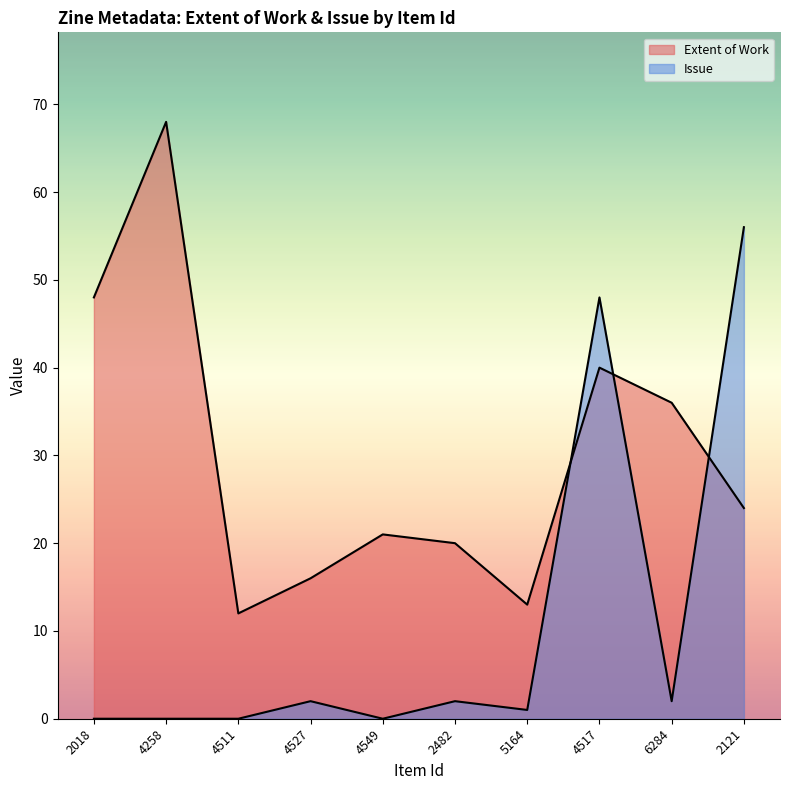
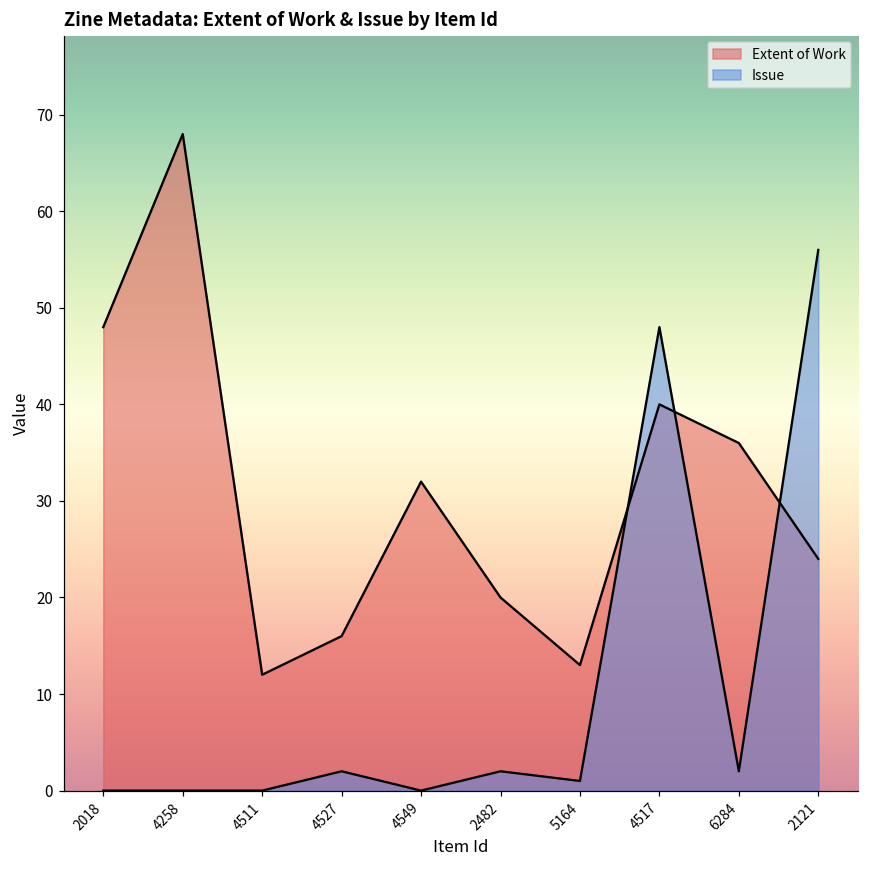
Extent of Work, 4549: 21 -> 32
